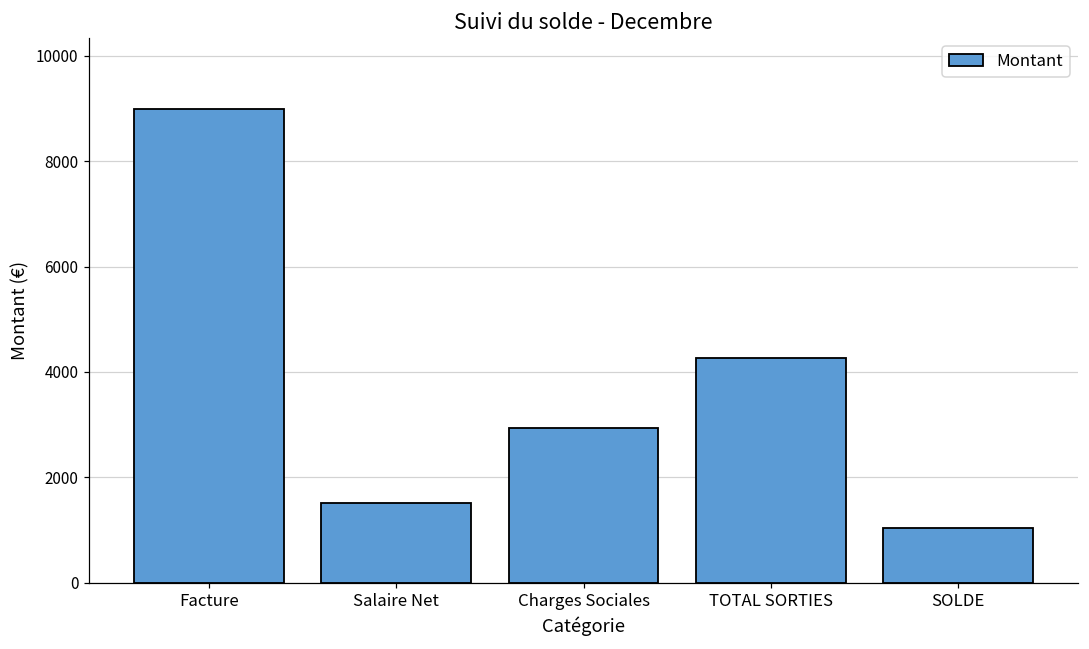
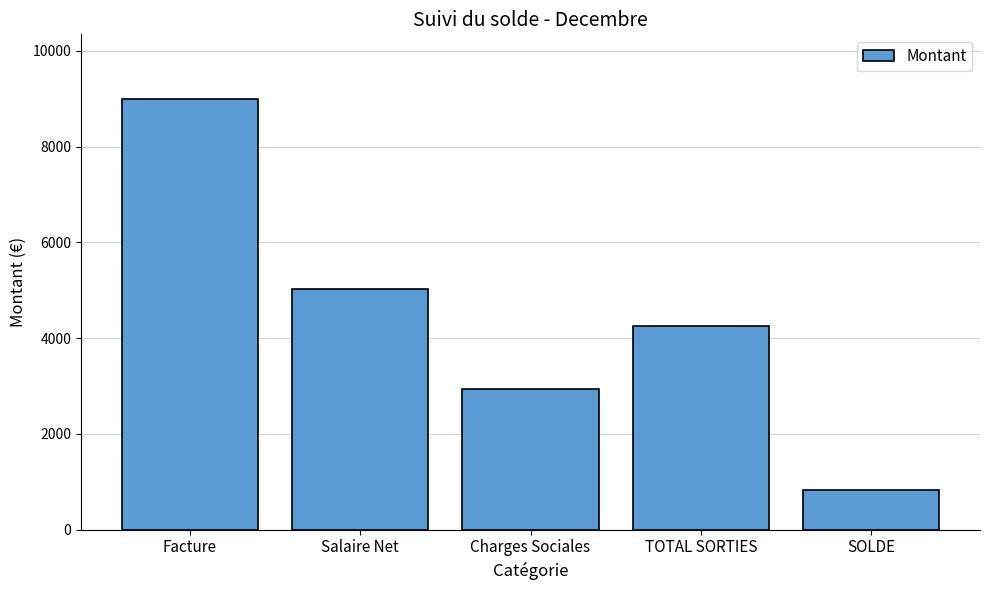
Salaire Net: 1500 -> 5000
SOLDE: 1000 -> 800
